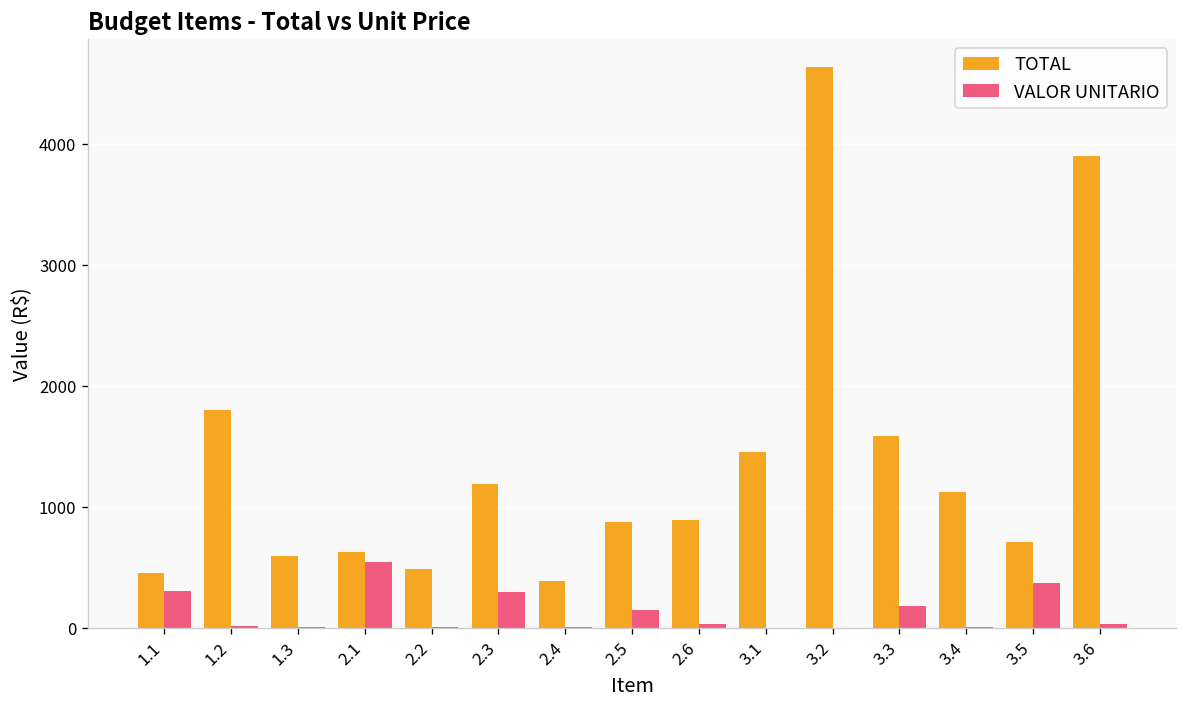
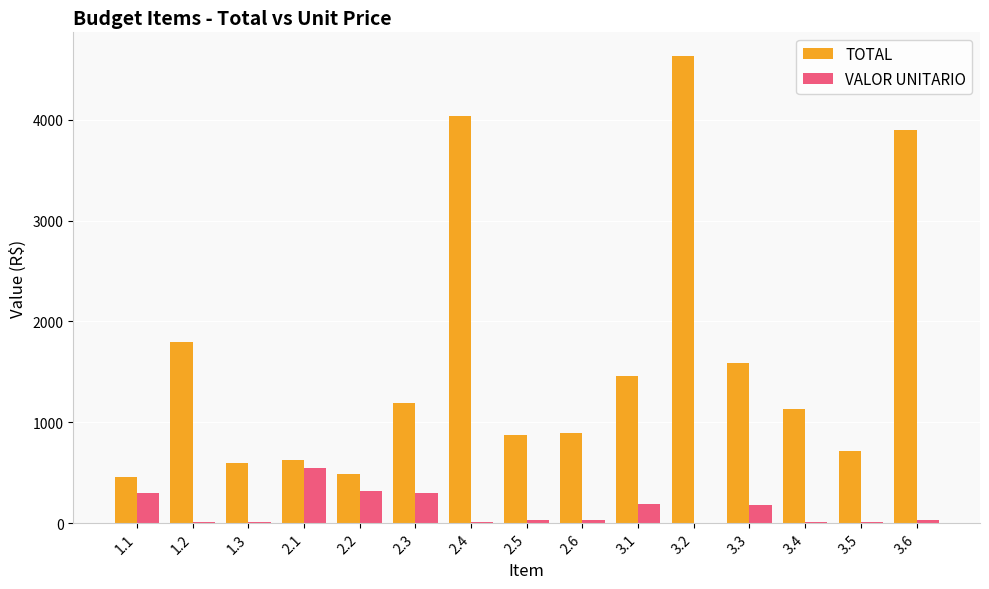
VALOR UNITARIO, 2.2: 0 -> 320
TOTAL, 2.4: 390 -> 4040
VALOR UNITARIO, 2.5: 150 -> 30
VALOR UNITARIO, 3.1: 0 -> 190
VALOR UNITARIO, 3.5: 370 -> 10
